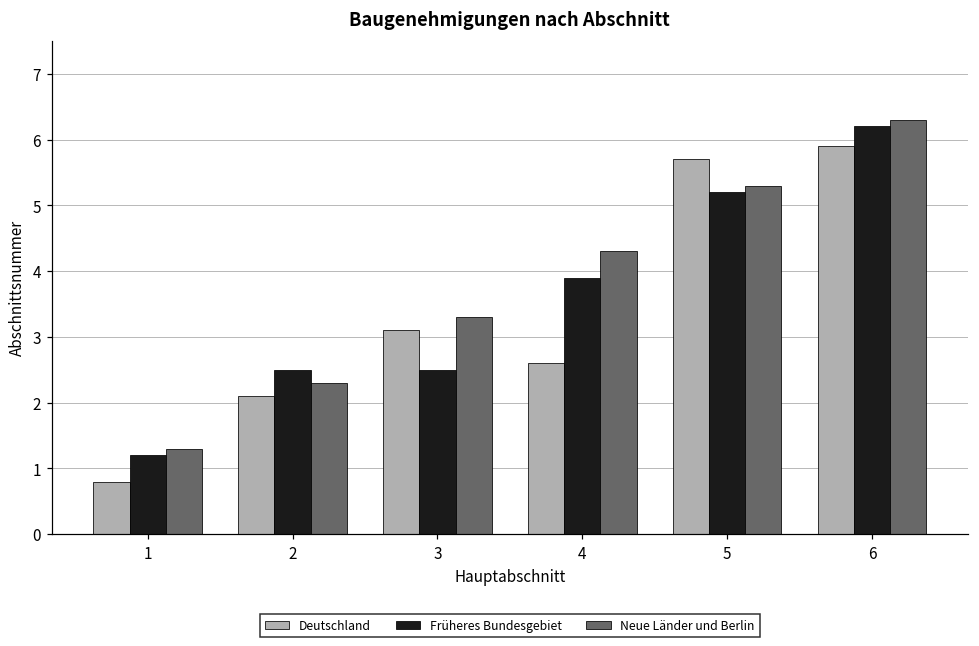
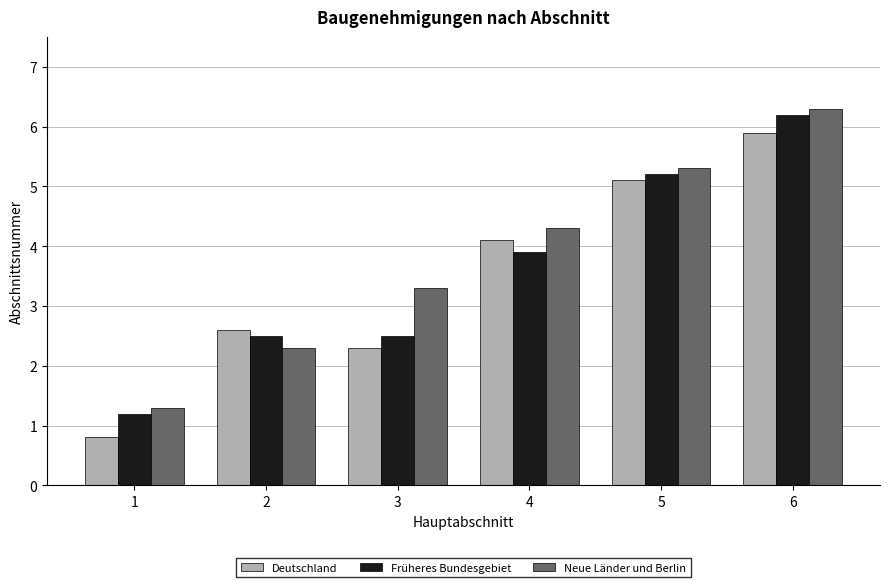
Deutschland, 2: 2.1 -> 2.6
Deutschland, 3: 3.1 -> 2.3
Deutschland, 4: 2.6 -> 4.1
Deutschland, 5: 5.7 -> 5.1
